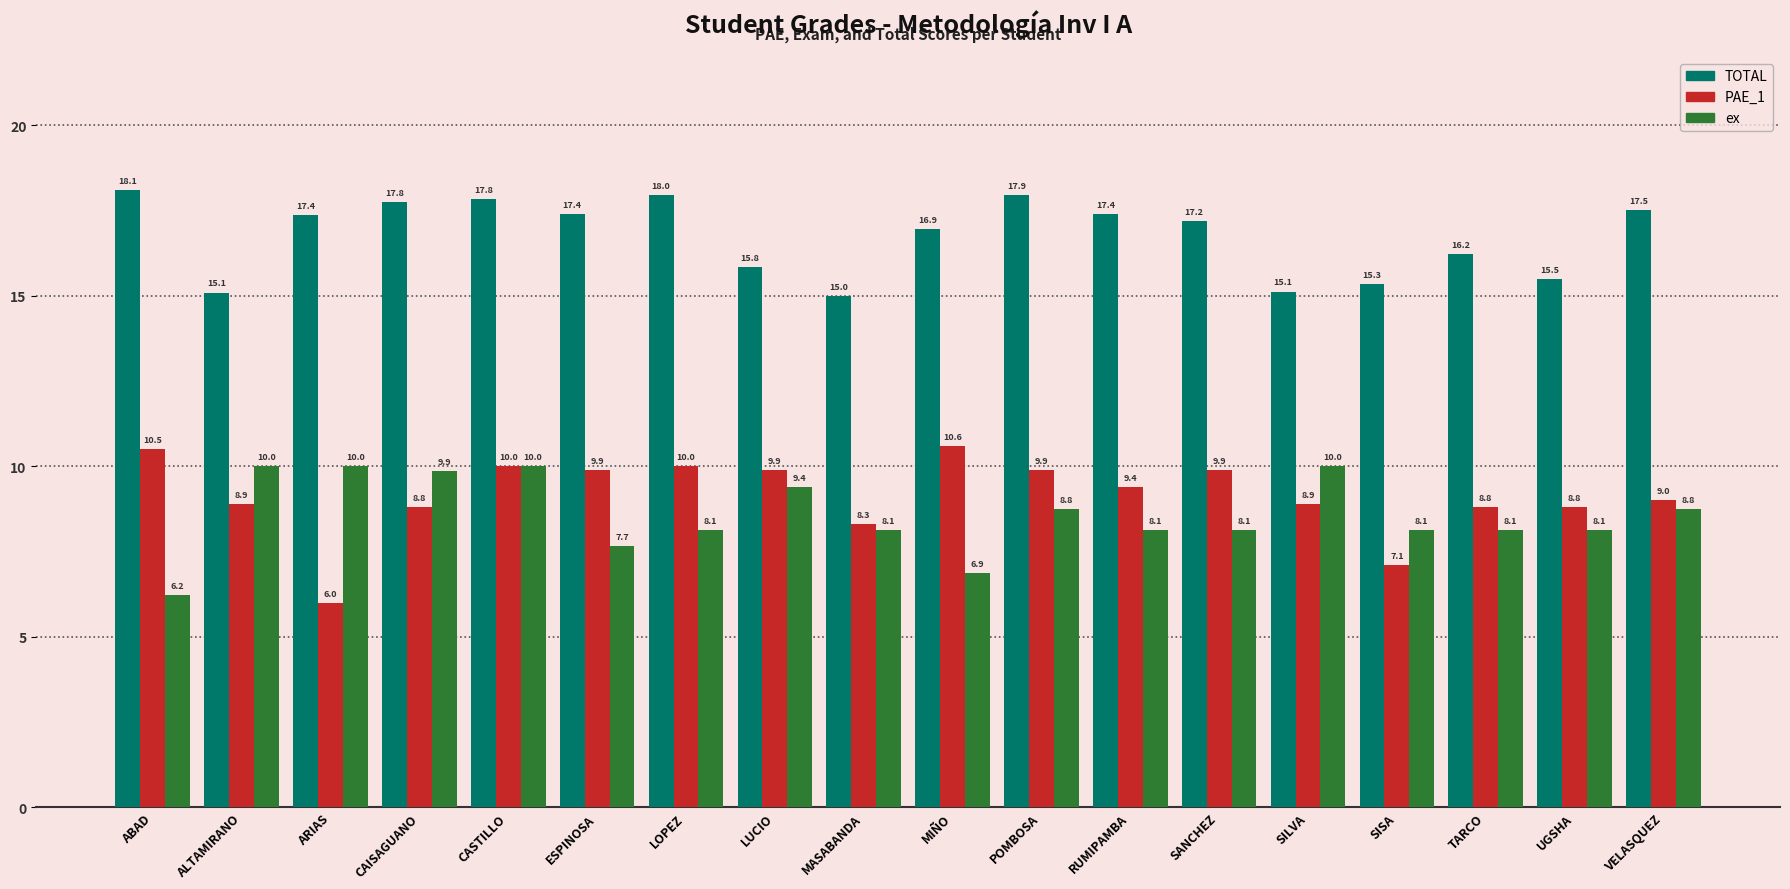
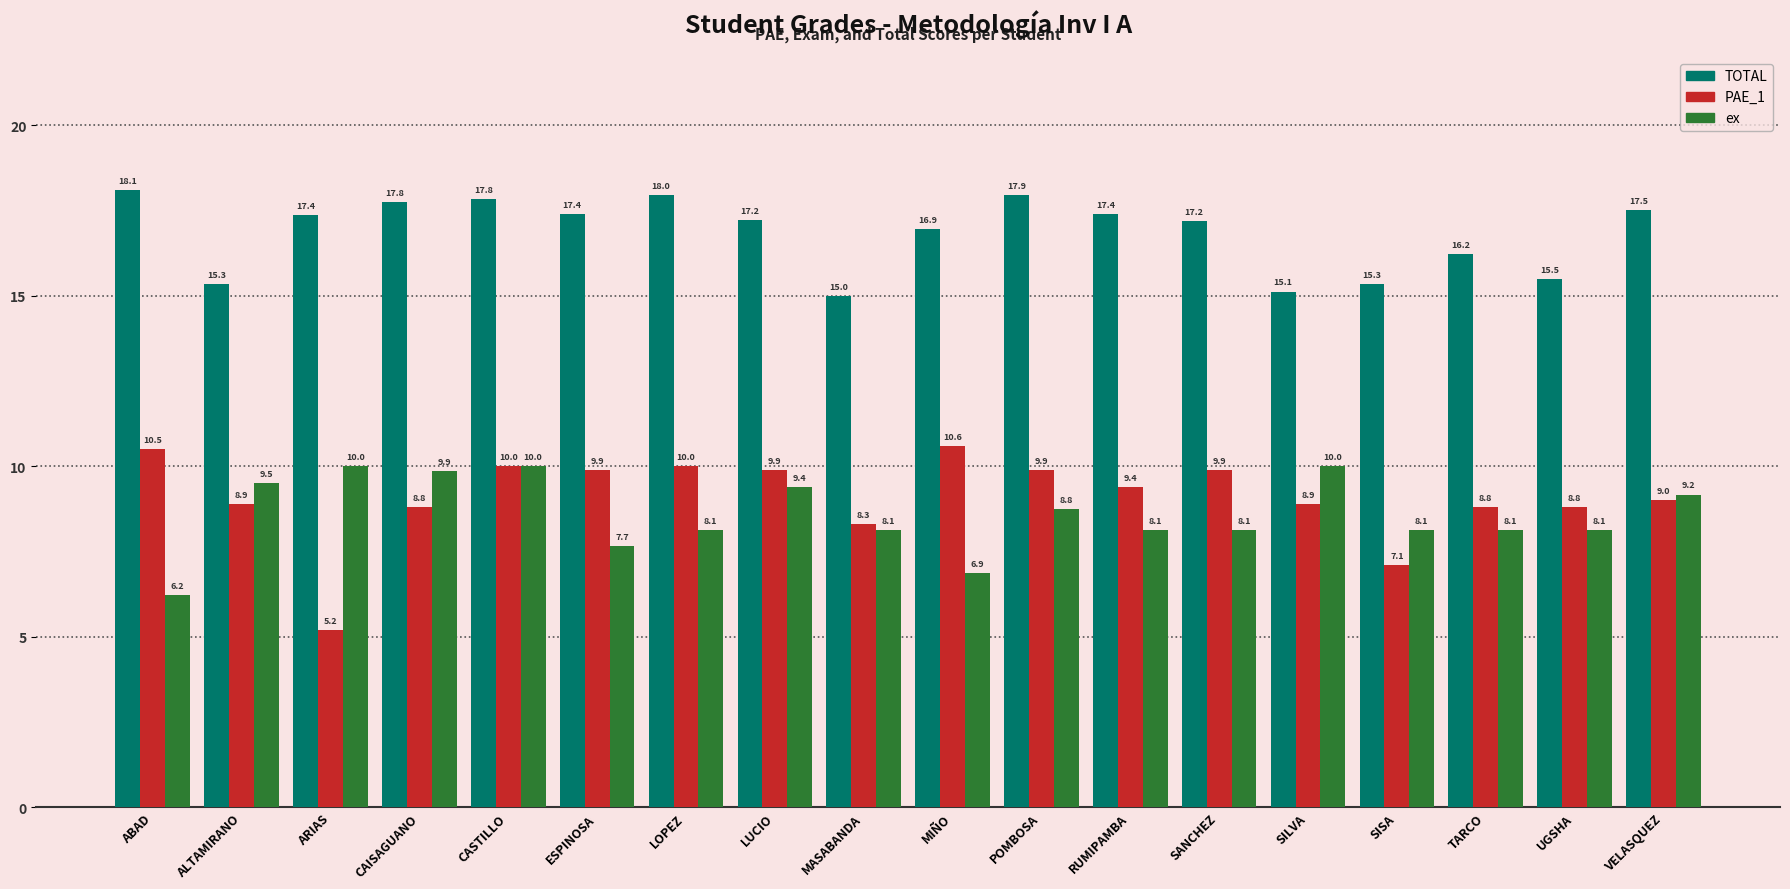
TOTAL, ALTAMIRANO: 15.1 -> 15.3
ex, ALTAMIRANO: 10.0 -> 9.5
PAE_1, ARIAS: 6.0 -> 5.2
TOTAL, LUCIO: 15.8 -> 17.2
ex, VELASQUEZ: 8.8 -> 9.2
